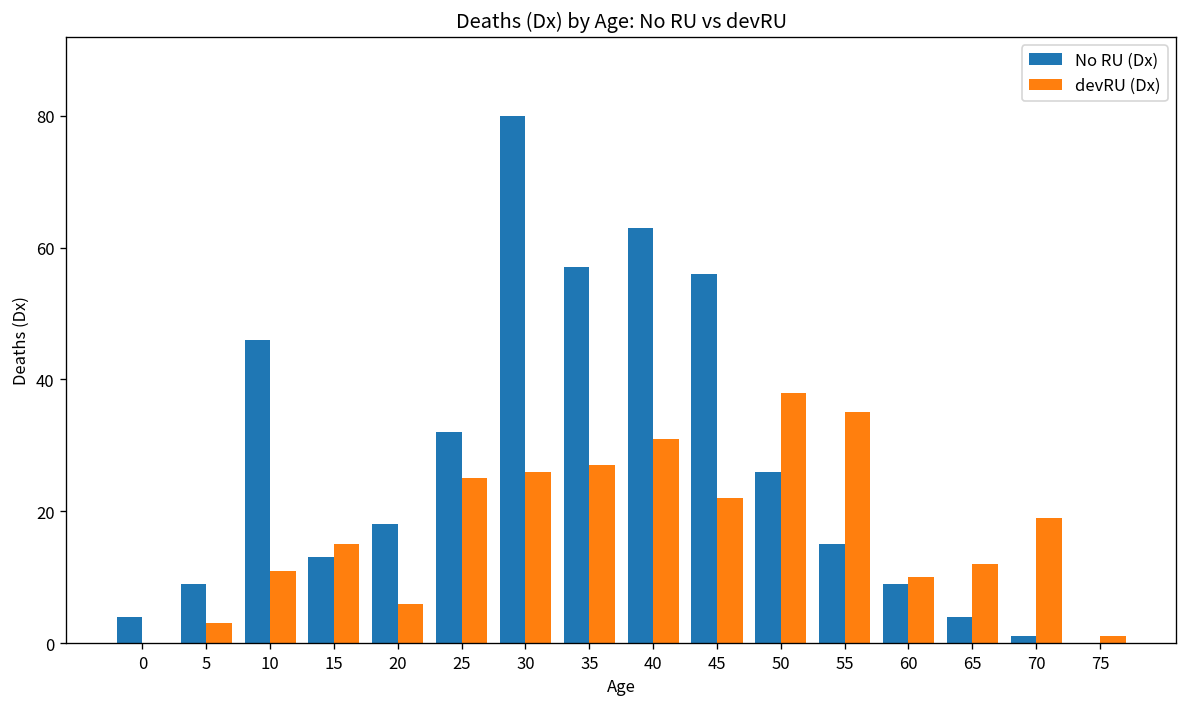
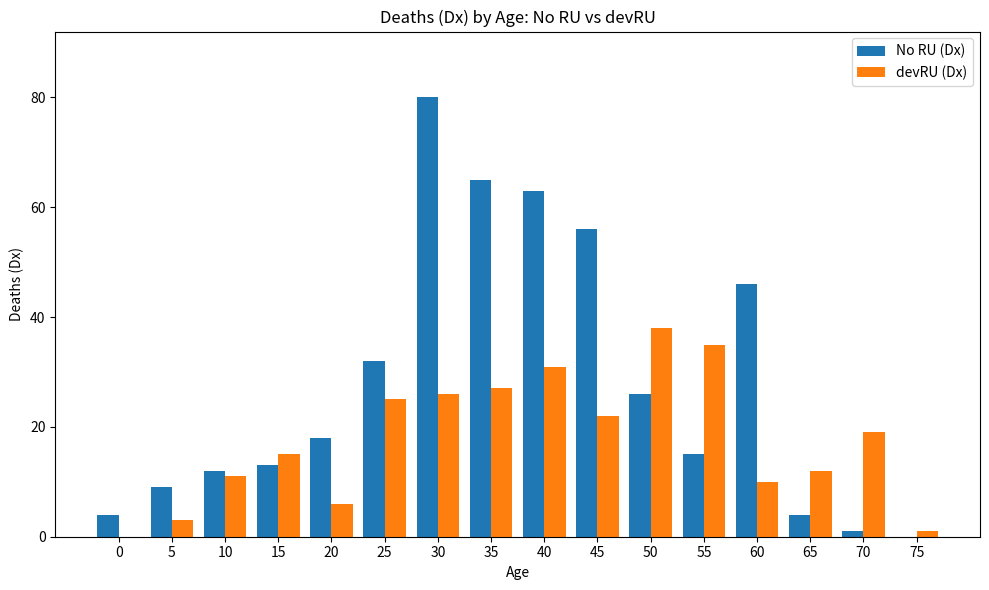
No RU (Dx), 10: 46 -> 12
No RU (Dx), 35: 57 -> 65
No RU (Dx), 60: 9 -> 46
